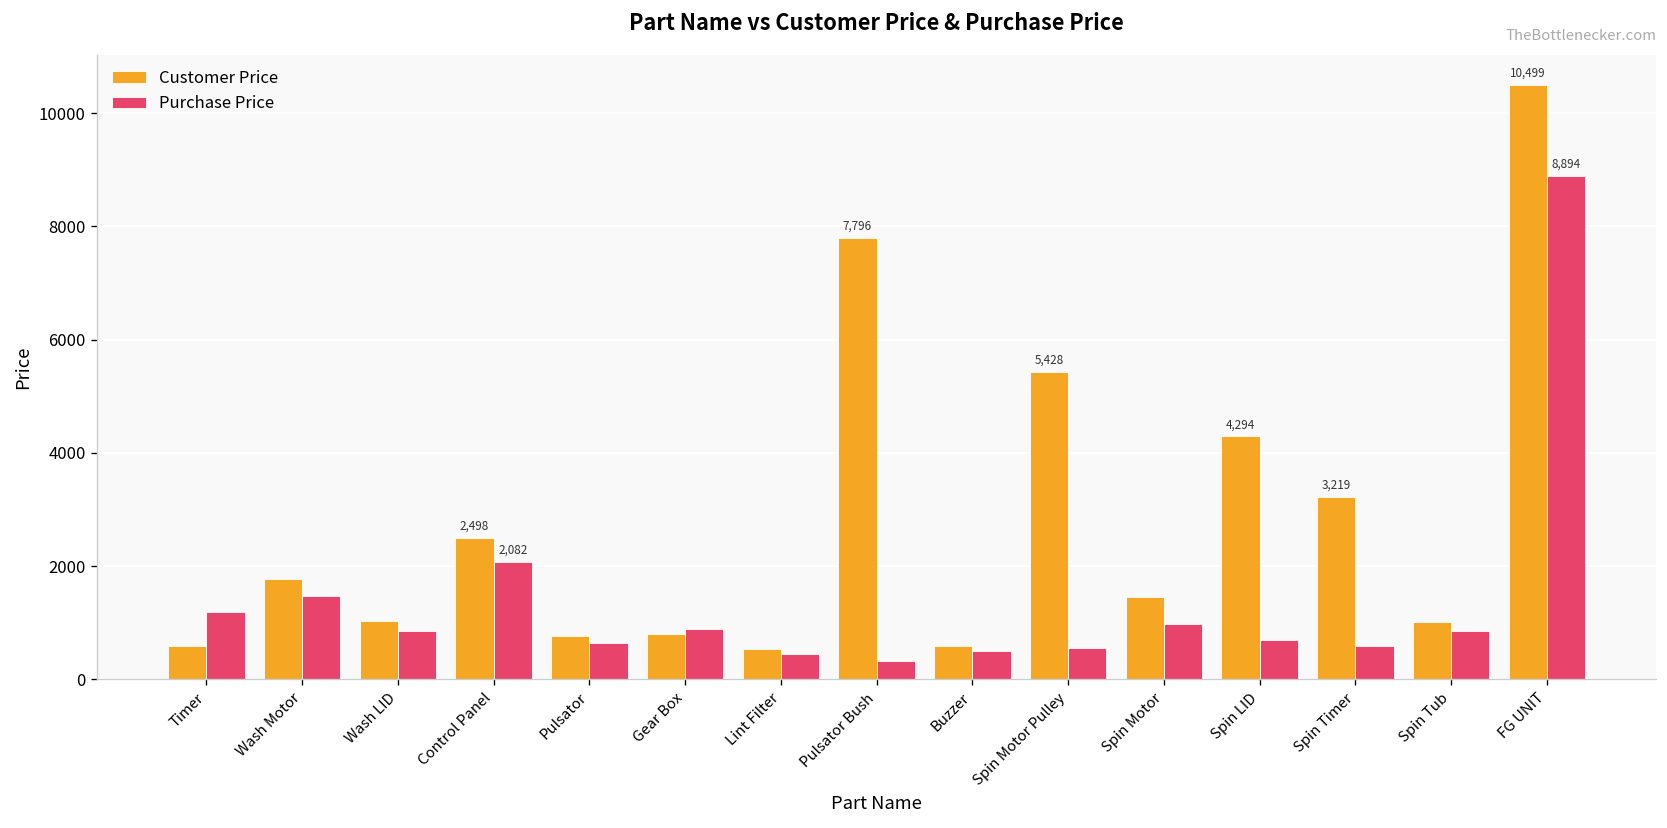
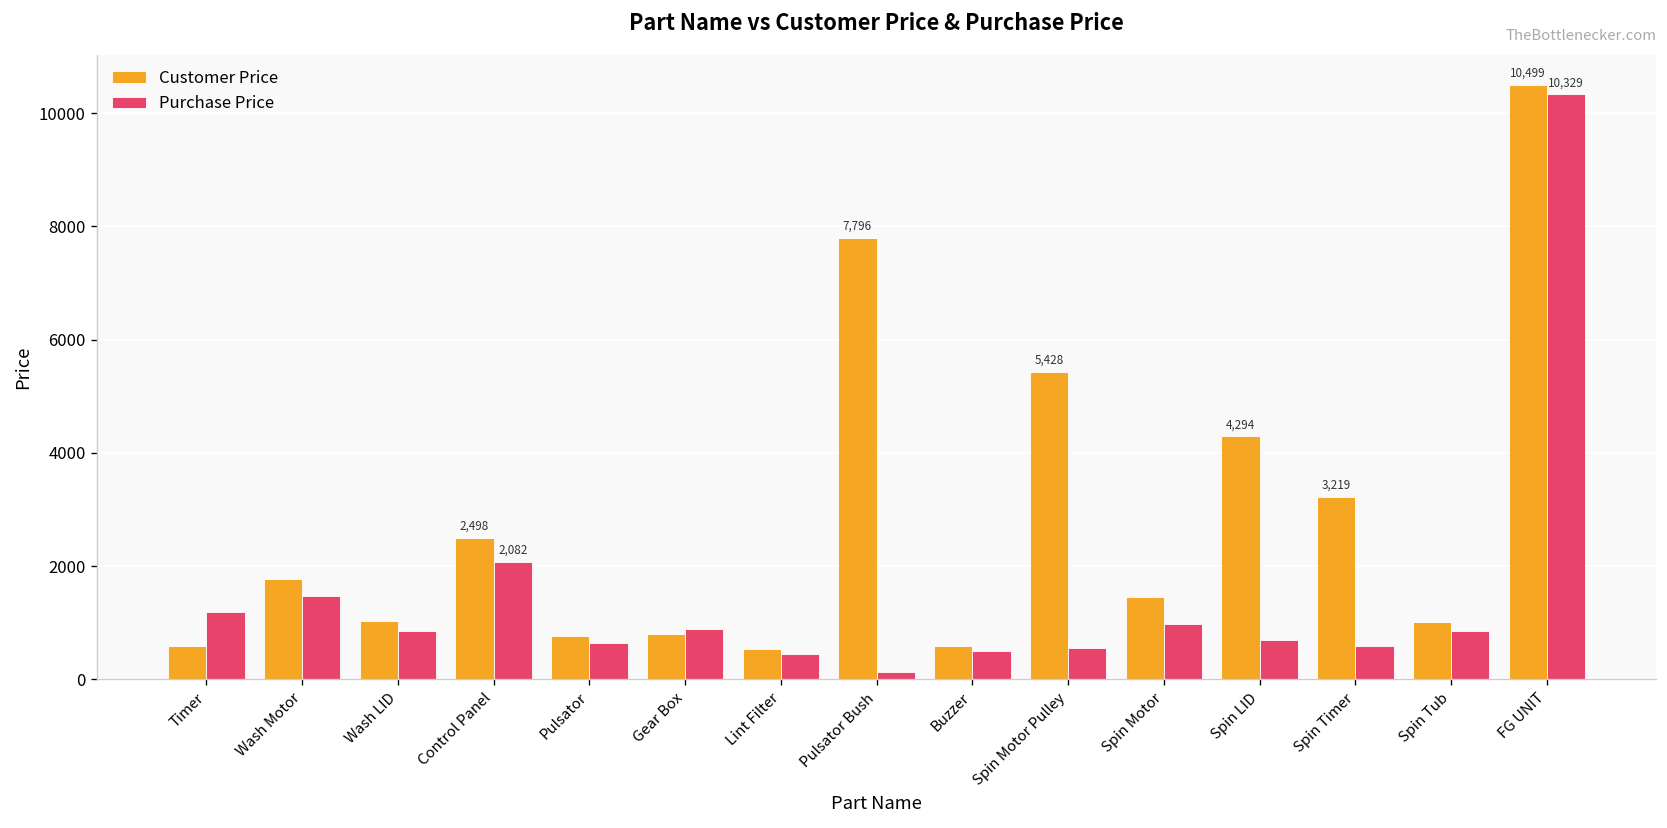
Purchase Price, Pulsator Bush: 300 -> 100
Purchase Price, FG UNIT: 8,894 -> 10,329
